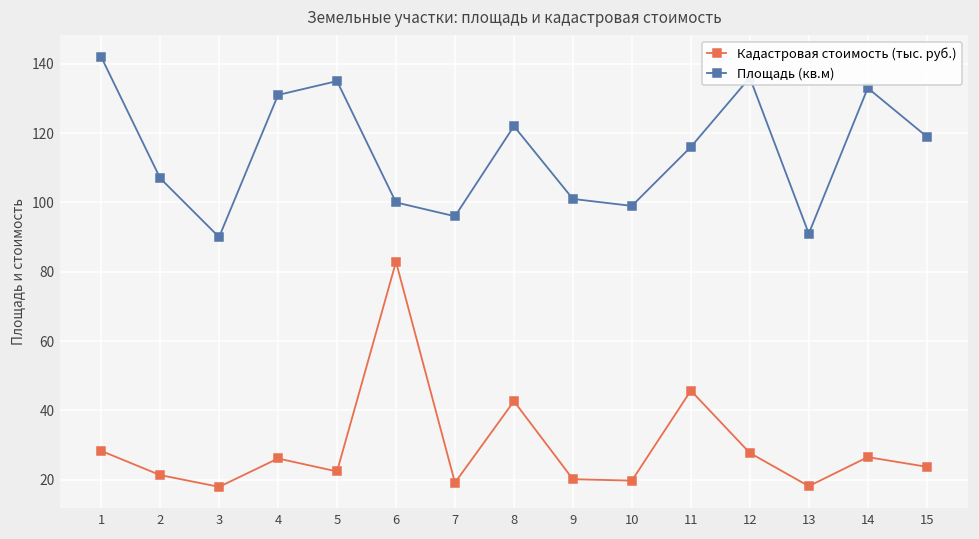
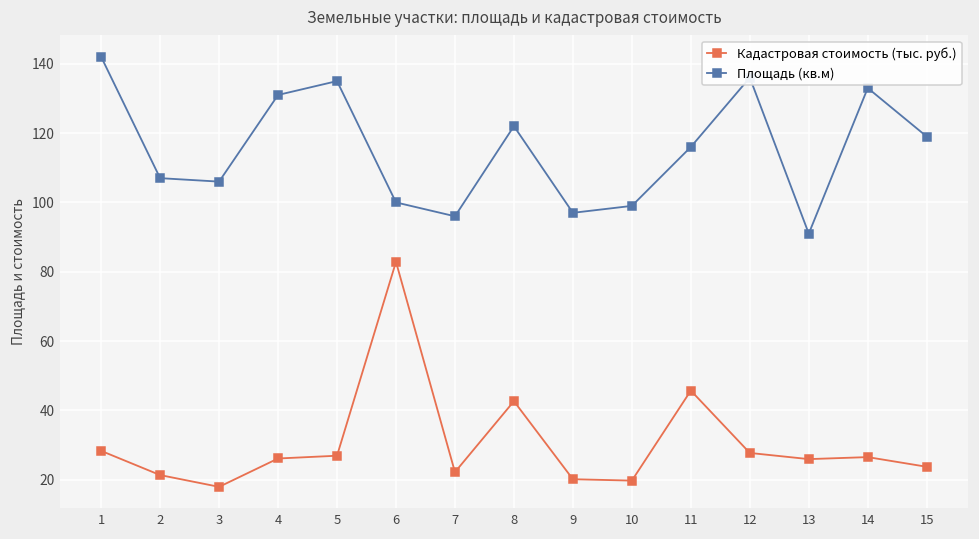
Площадь (кв.м), 3: 90 -> 106
Кадастровая стоимость (тыс. руб.), 5: 22 -> 27
Кадастровая стоимость (тыс. руб.), 7: 19 -> 22
Площадь (кв.м), 9: 101 -> 97
Кадастровая стоимость (тыс. руб.), 13: 18 -> 26
